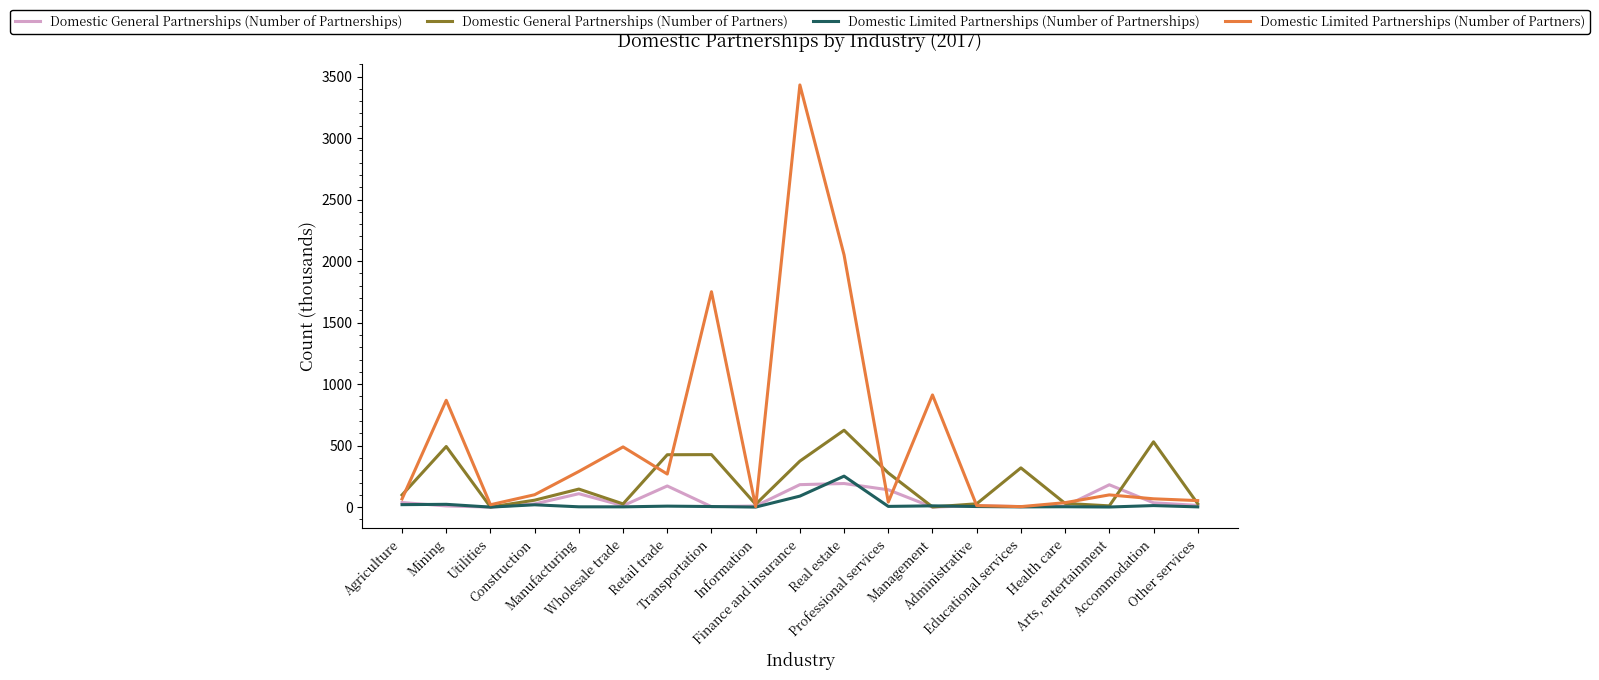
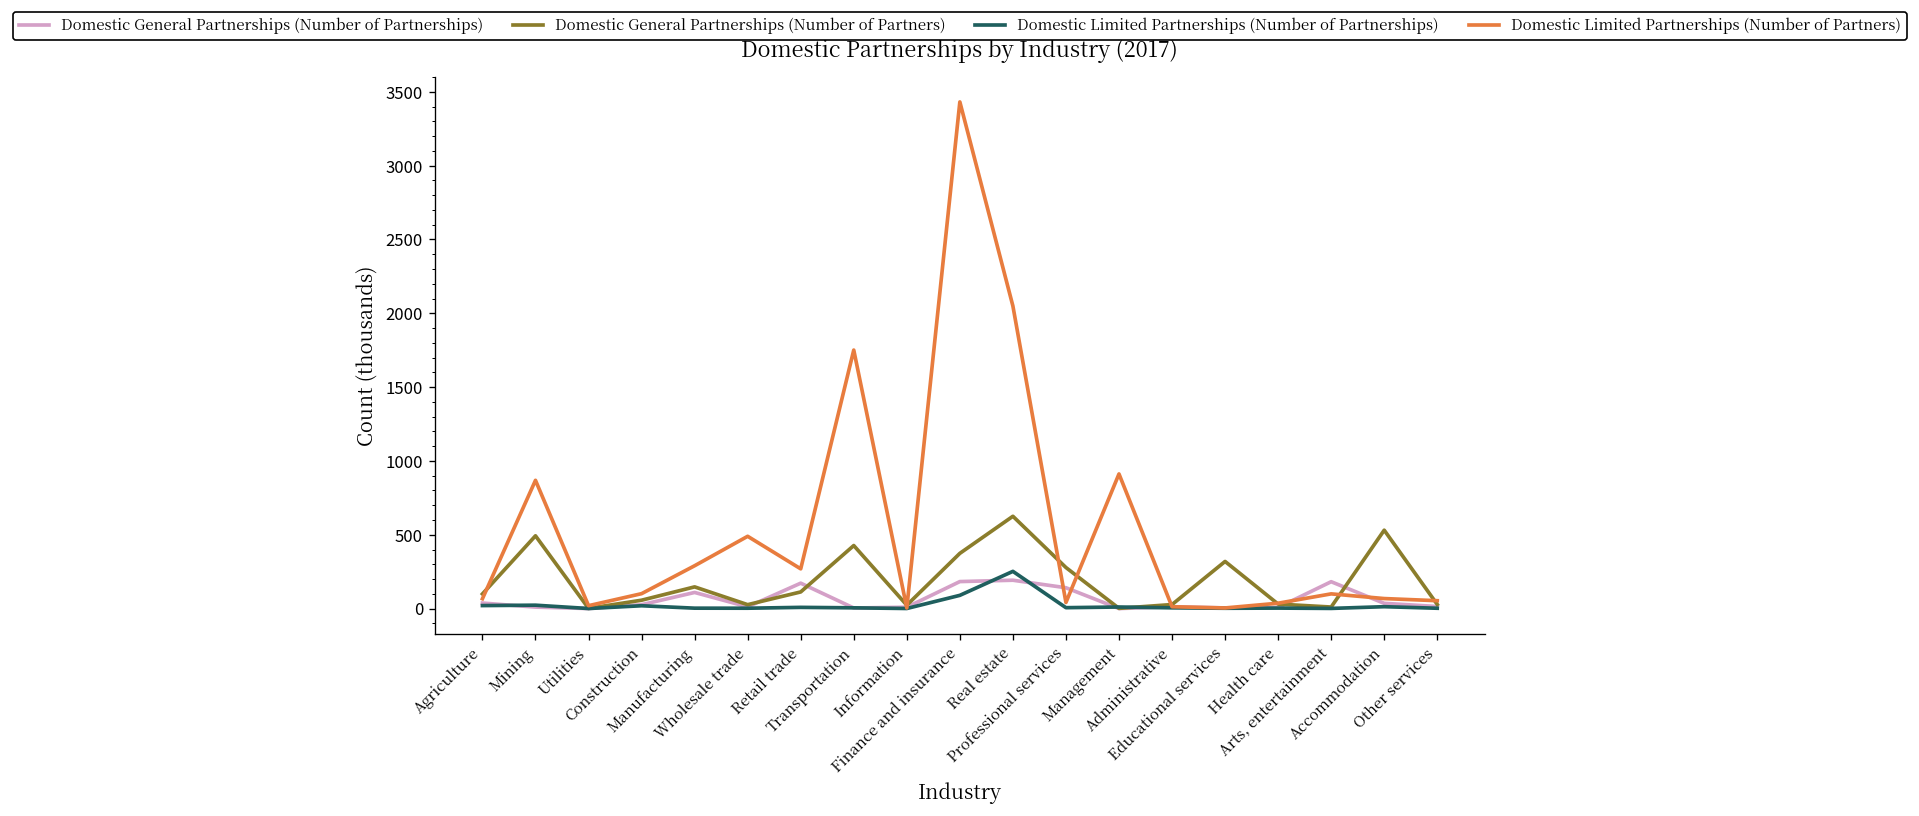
Domestic General Partnerships (Number of Partners), Retail trade: 430 -> 110
